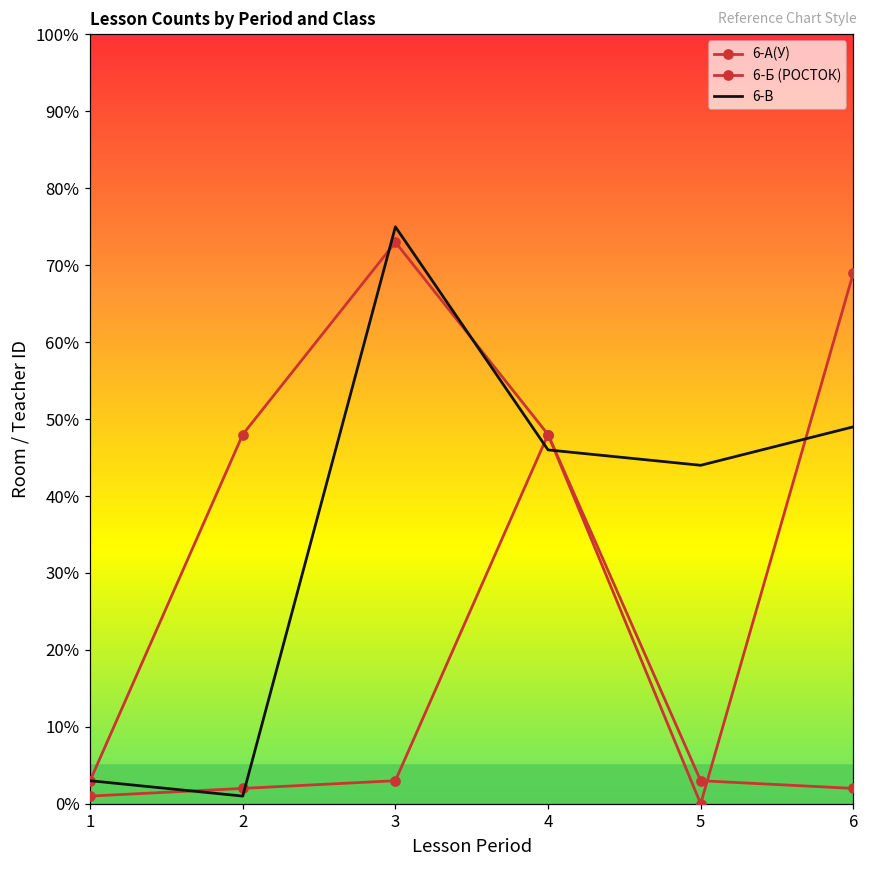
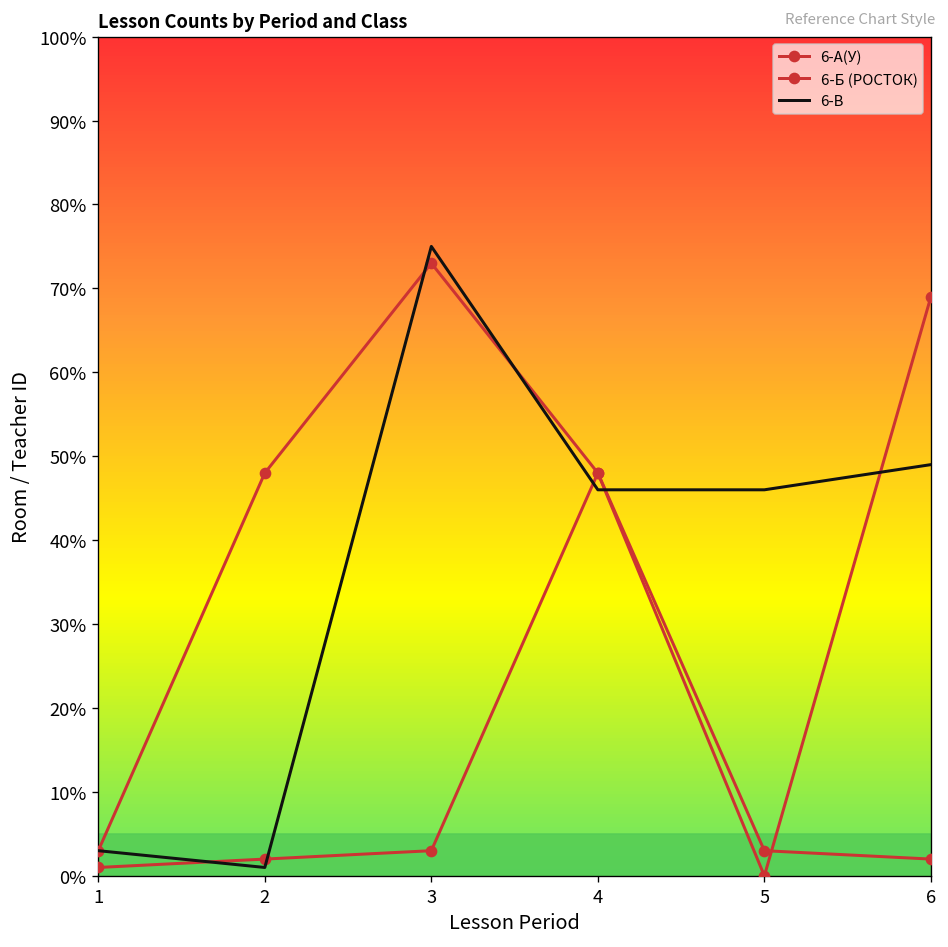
6-В, 5: 44% -> 46%
